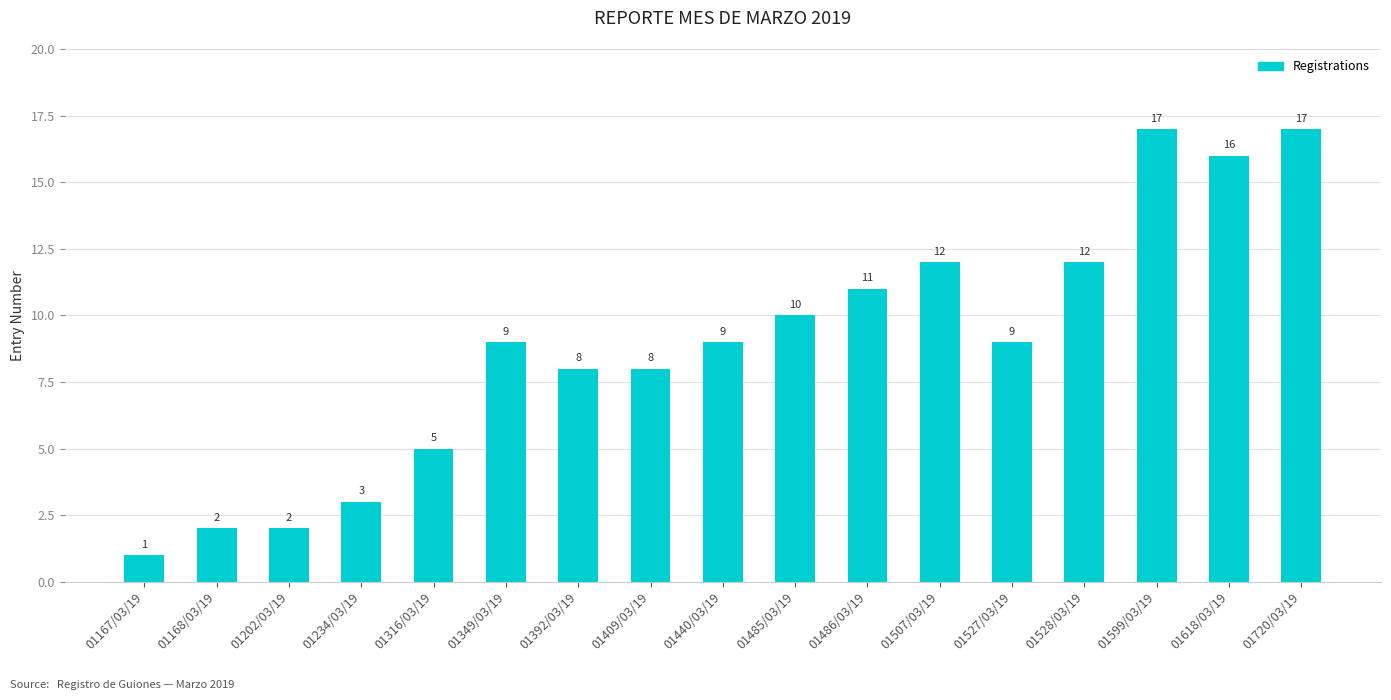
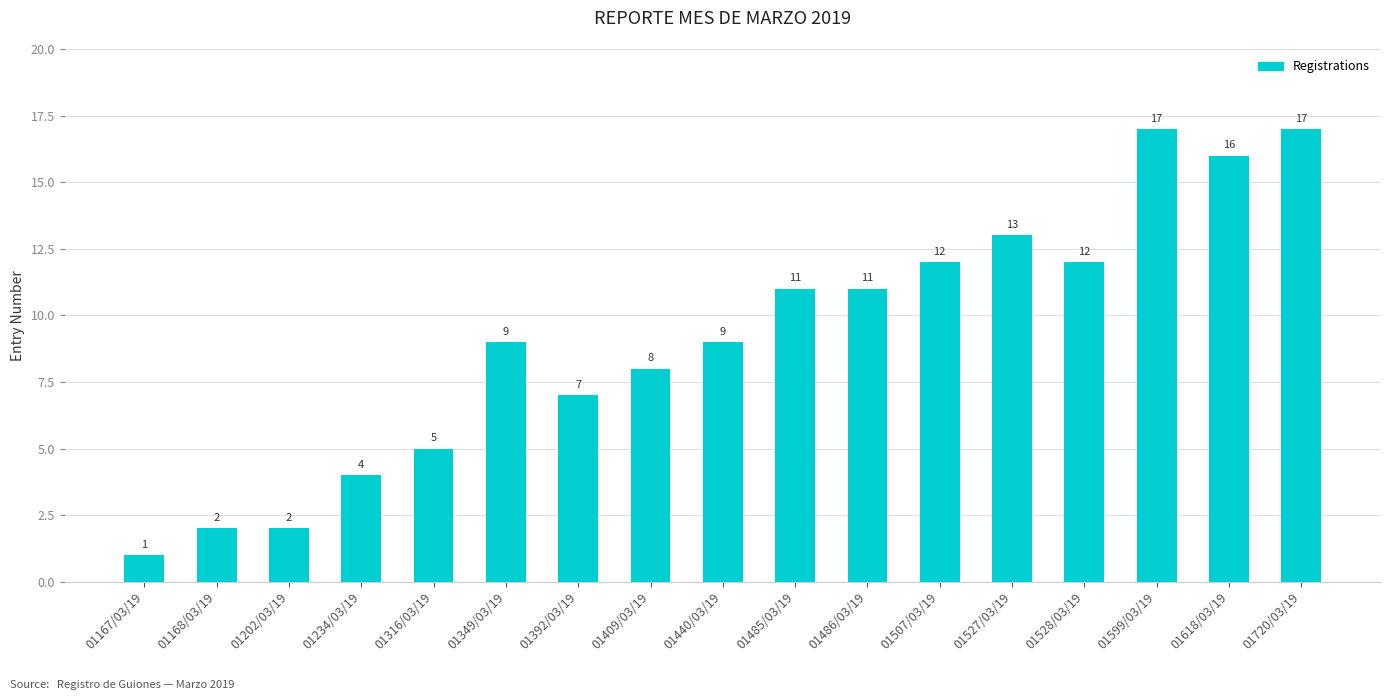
01234/03/19: 3 -> 4
01392/03/19: 8 -> 7
01485/03/19: 10 -> 11
01527/03/19: 9 -> 13
